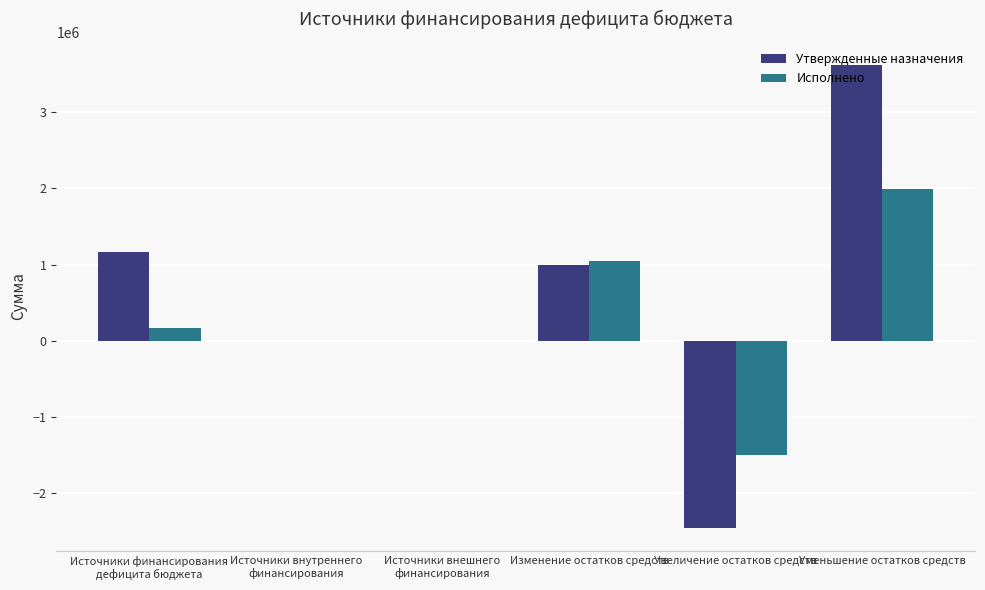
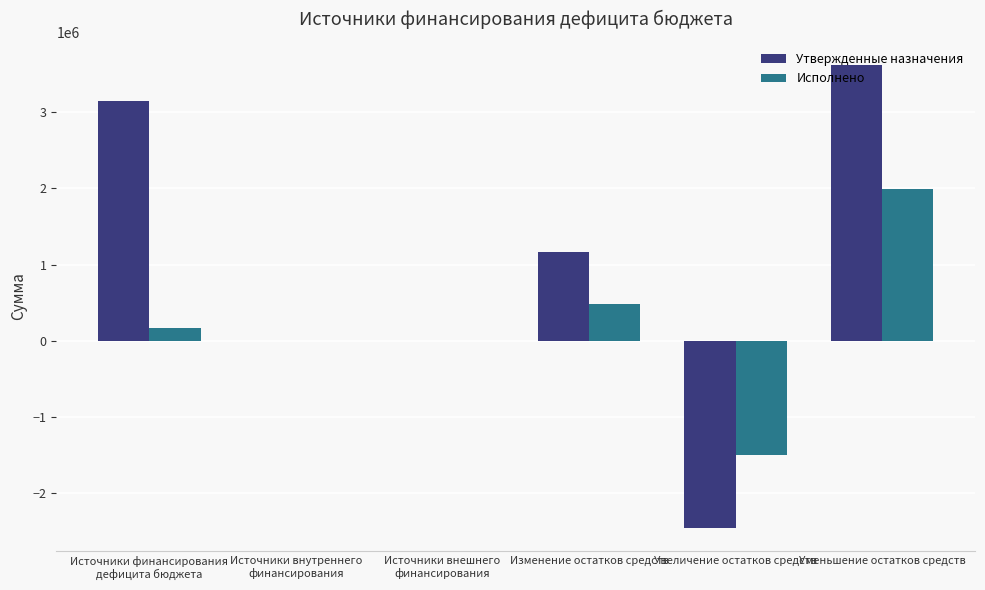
Утвержденные назначения, Источники финансирования дефицита бюджета: 1200000 -> 3100000
Утвержденные назначения, Изменение остатков средств: 1000000 -> 1200000
Исполнено, Изменение остатков средств: 1000000 -> 500000
